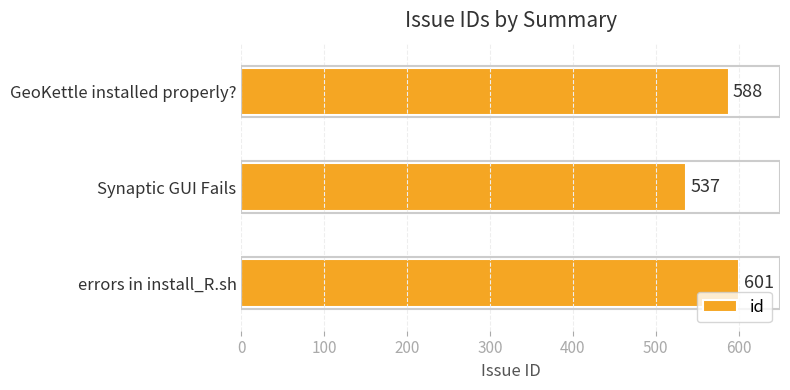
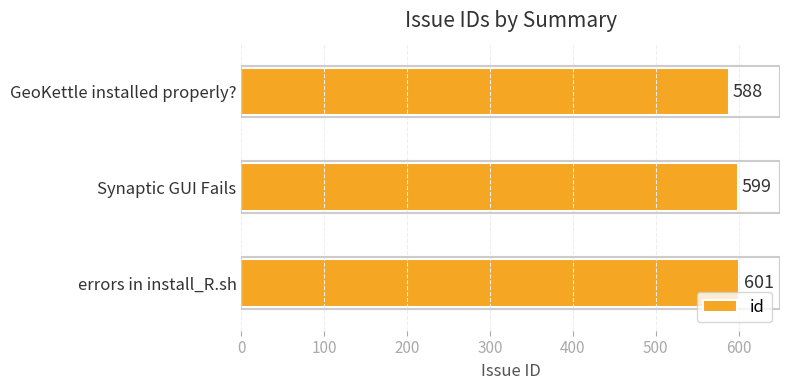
Synaptic GUI Fails: 537 -> 599
